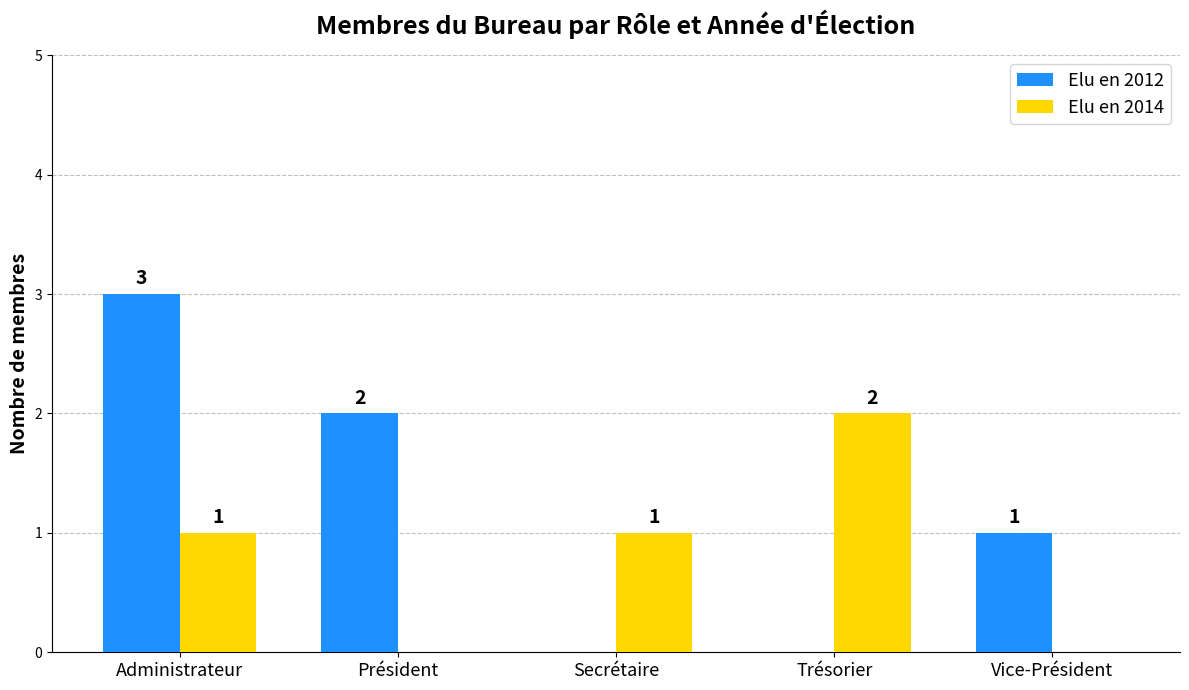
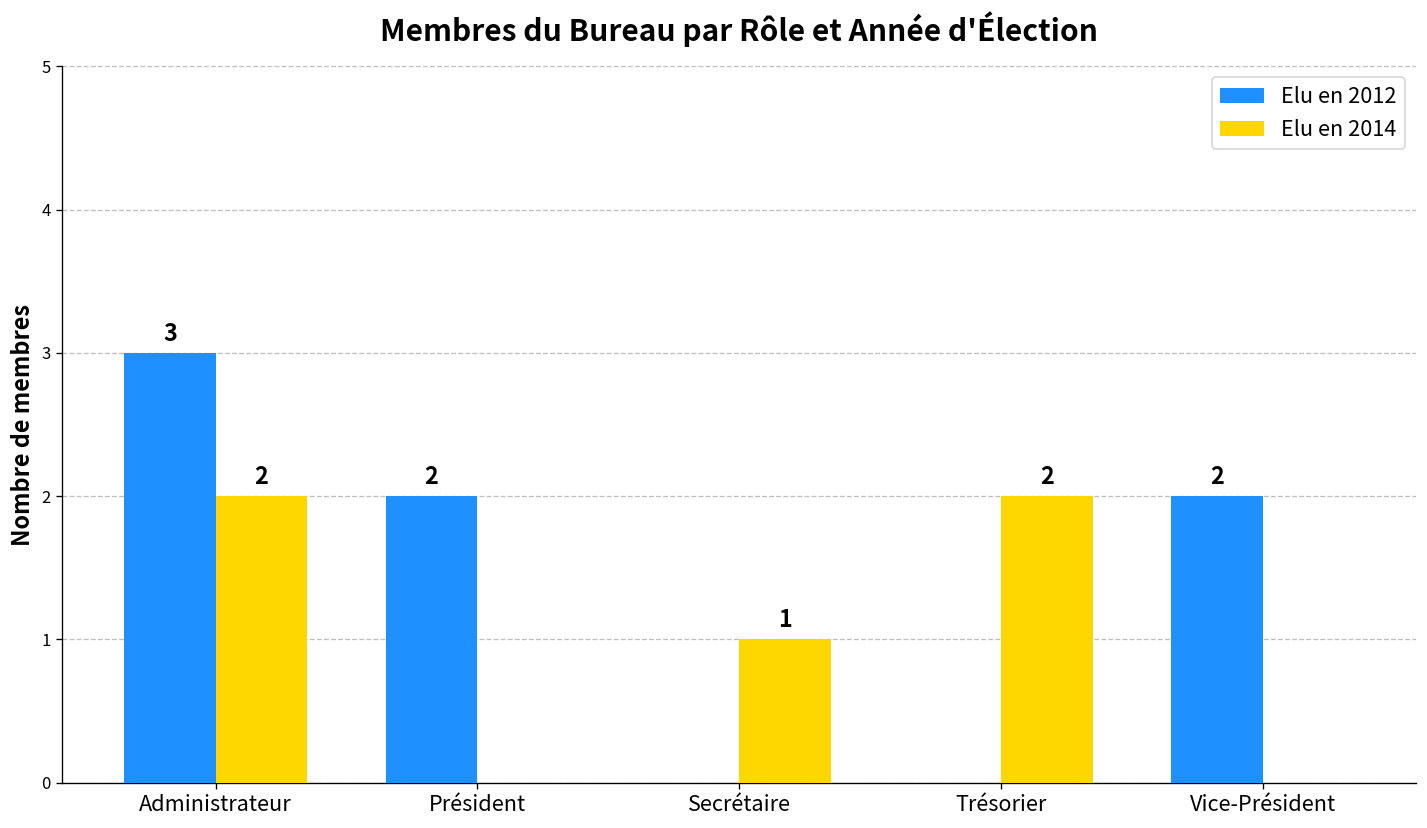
Elu en 2014, Administrateur: 1 -> 2
Elu en 2012, Vice-Président: 1 -> 2
